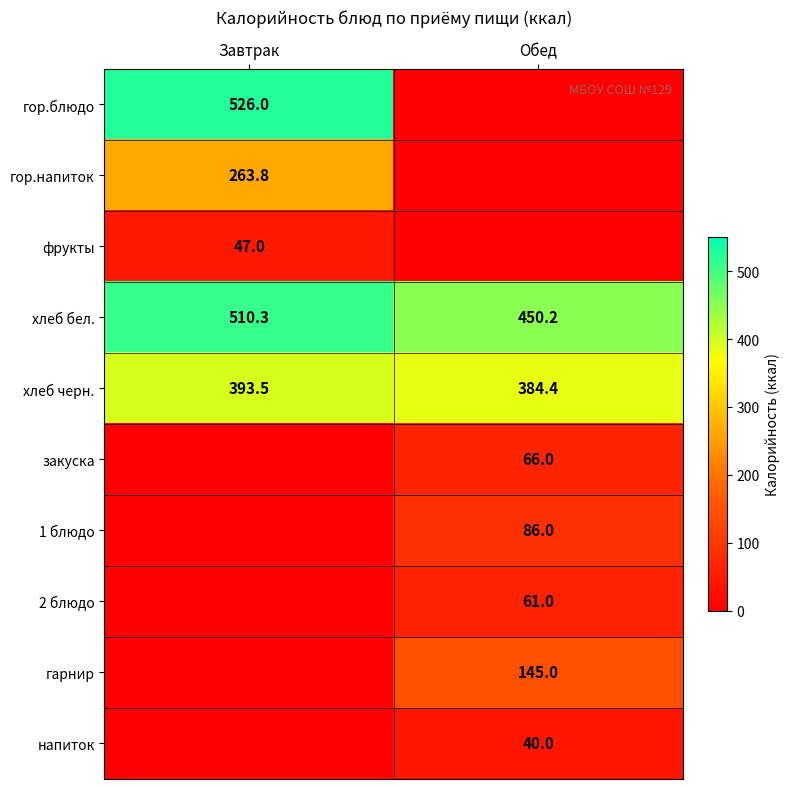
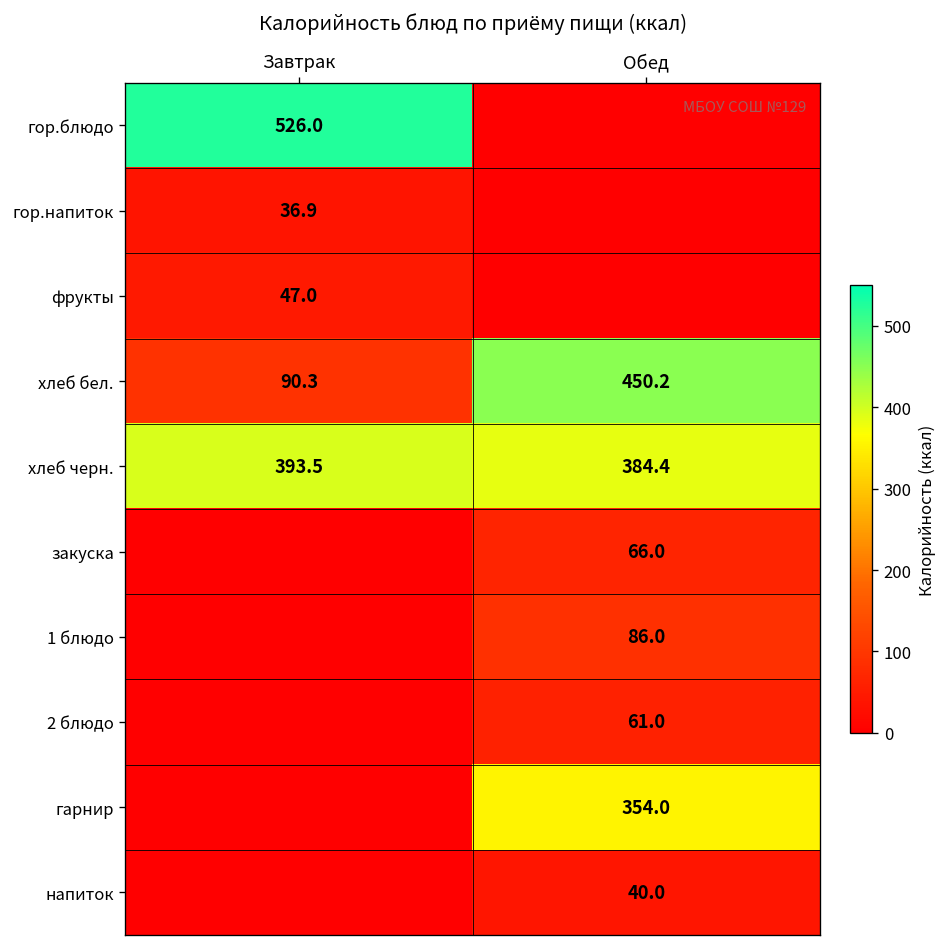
гор.напиток, Завтрак: 263.8 -> 36.9
хлеб бел., Завтрак: 510.3 -> 90.3
гарнир, Обед: 145.0 -> 354.0
